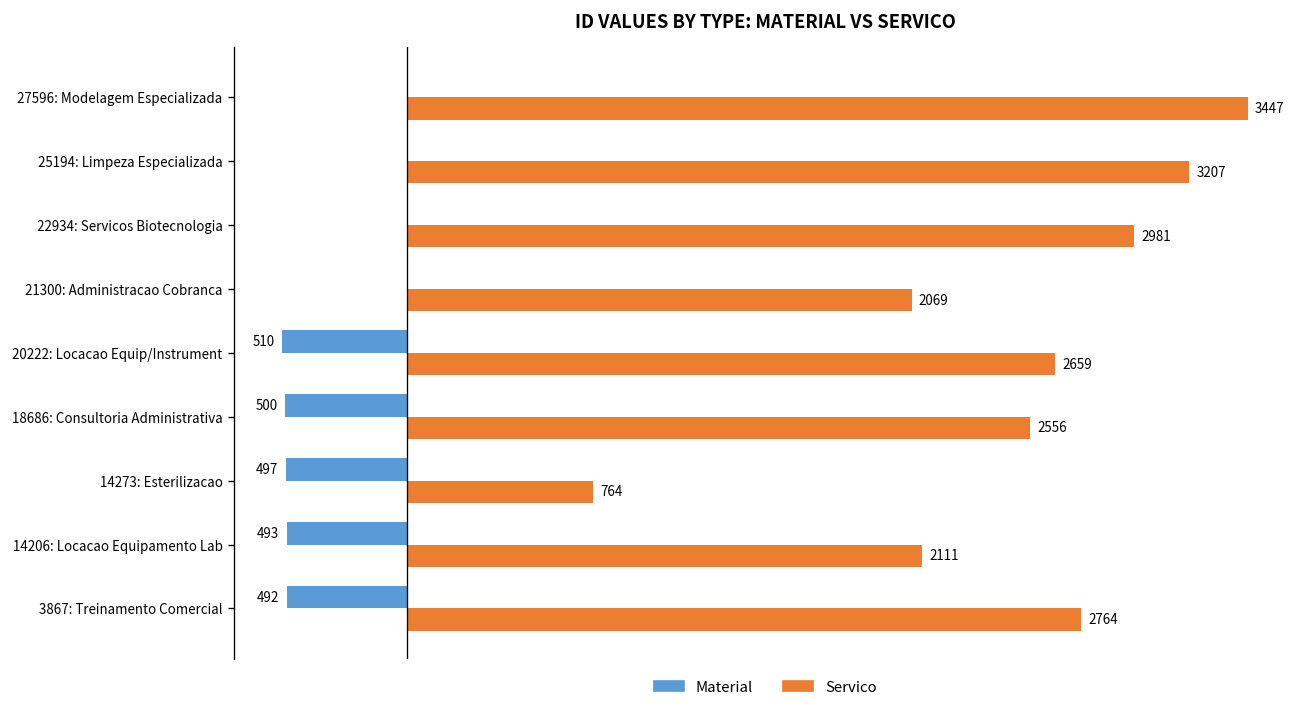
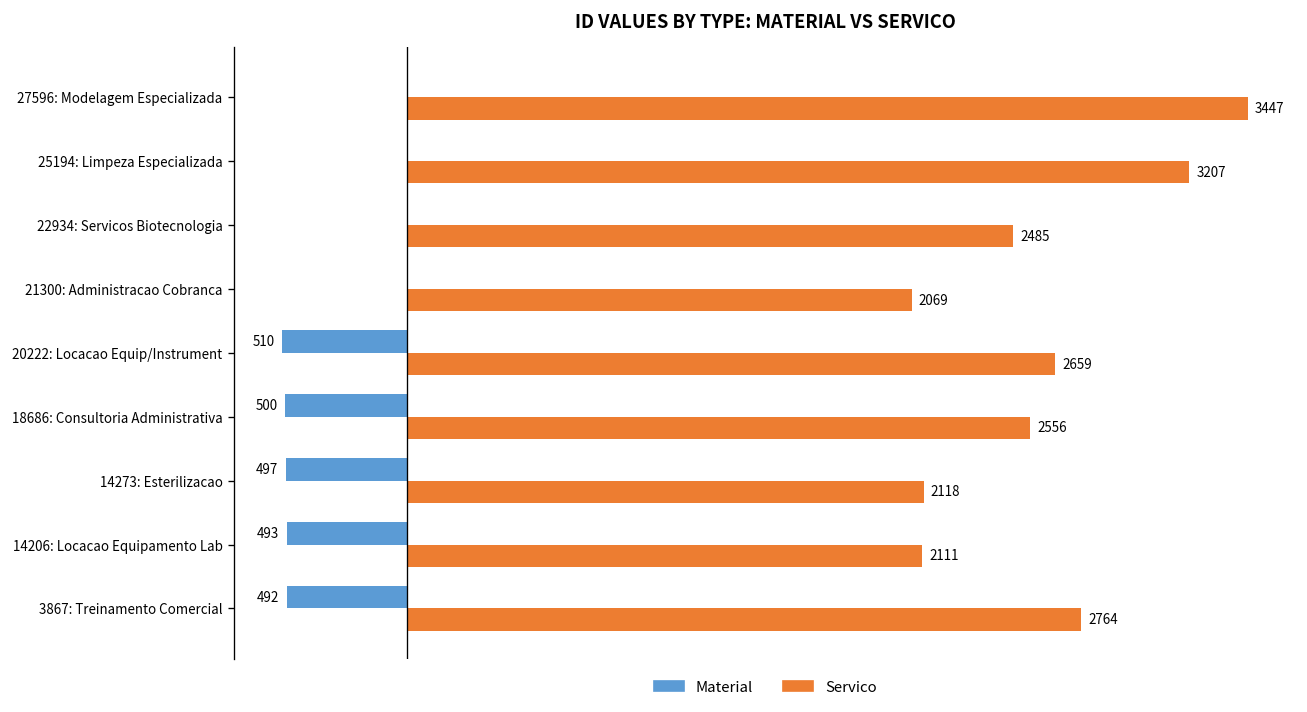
Servico, 22934: Servicos Biotecnologia: 2981 -> 2485
Servico, 14273: Esterilizacao: 764 -> 2118
